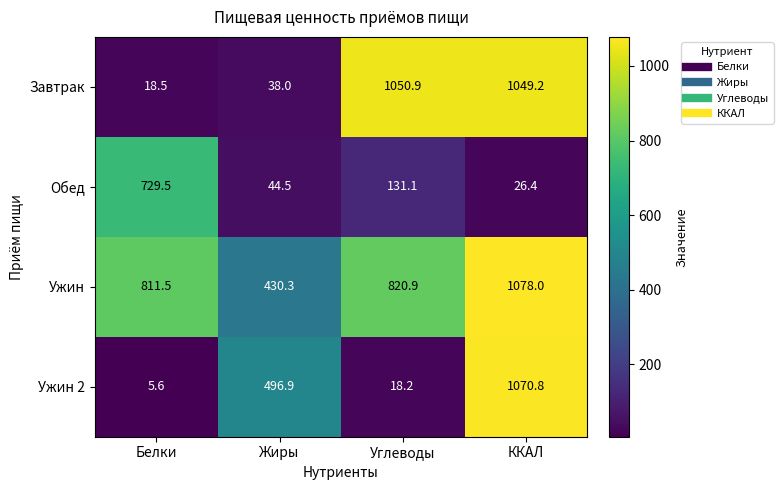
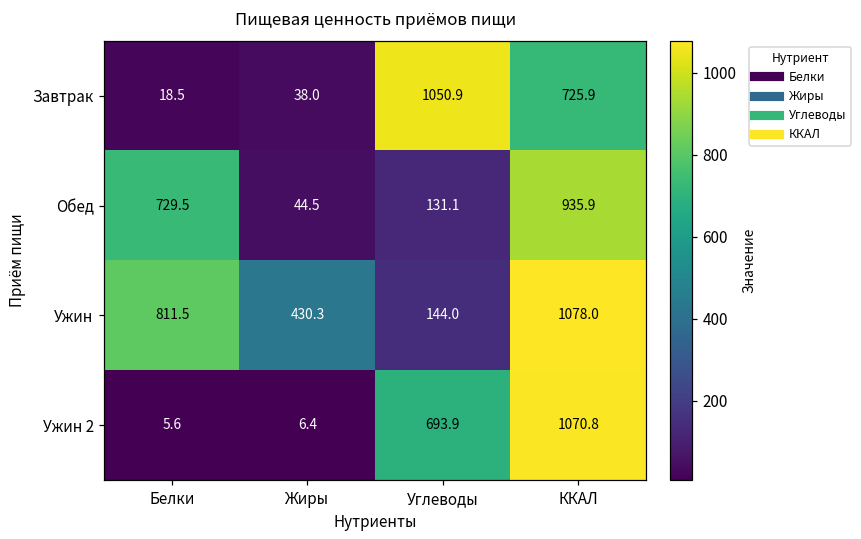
Завтрак, ККАЛ: 1049.2 -> 725.9
Обед, ККАЛ: 26.4 -> 935.9
Ужин, Углеводы: 820.9 -> 144.0
Ужин 2, Жиры: 496.9 -> 6.4
Ужин 2, Углеводы: 18.2 -> 693.9
